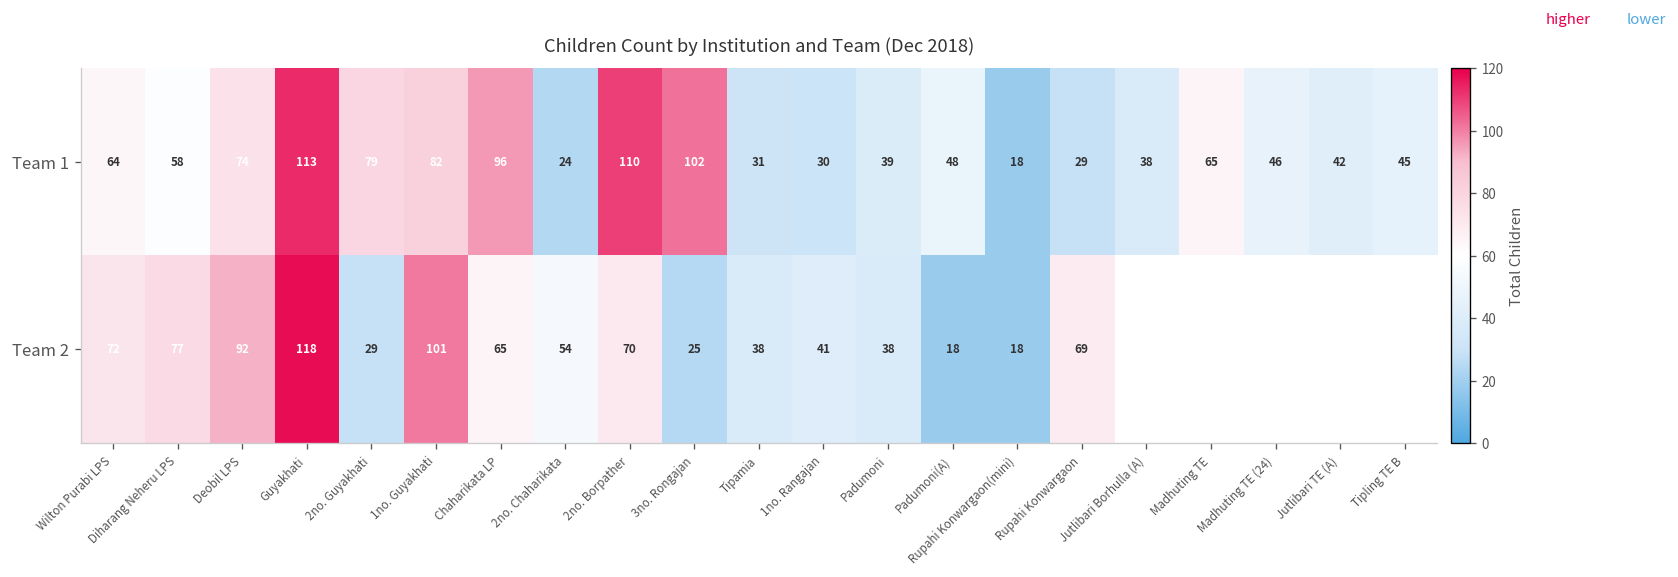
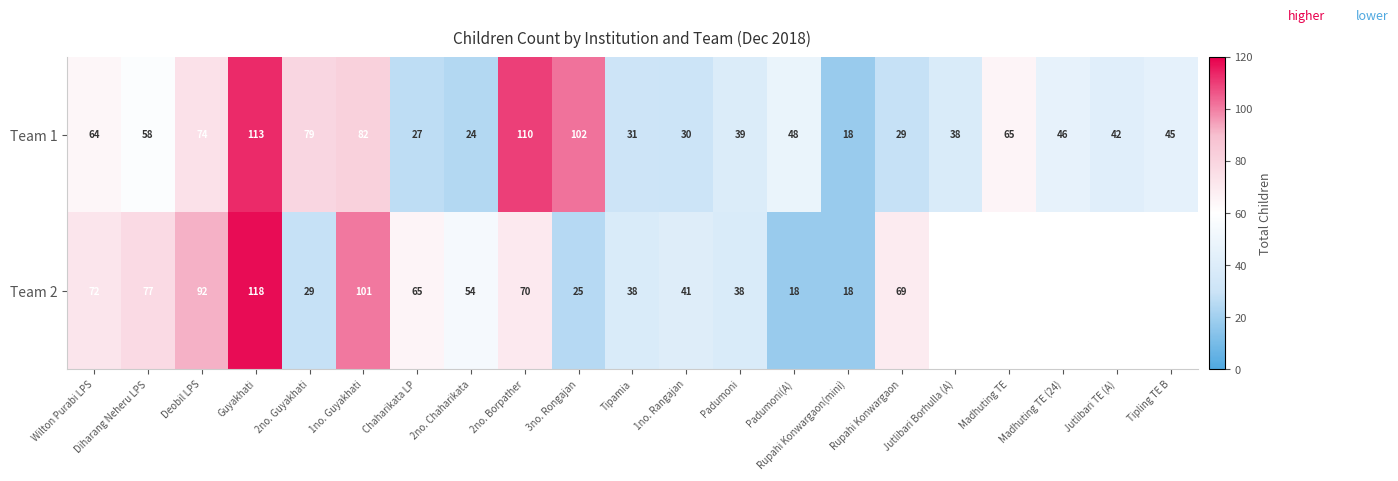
Team 1, Chaharikata LP: 96 -> 27
